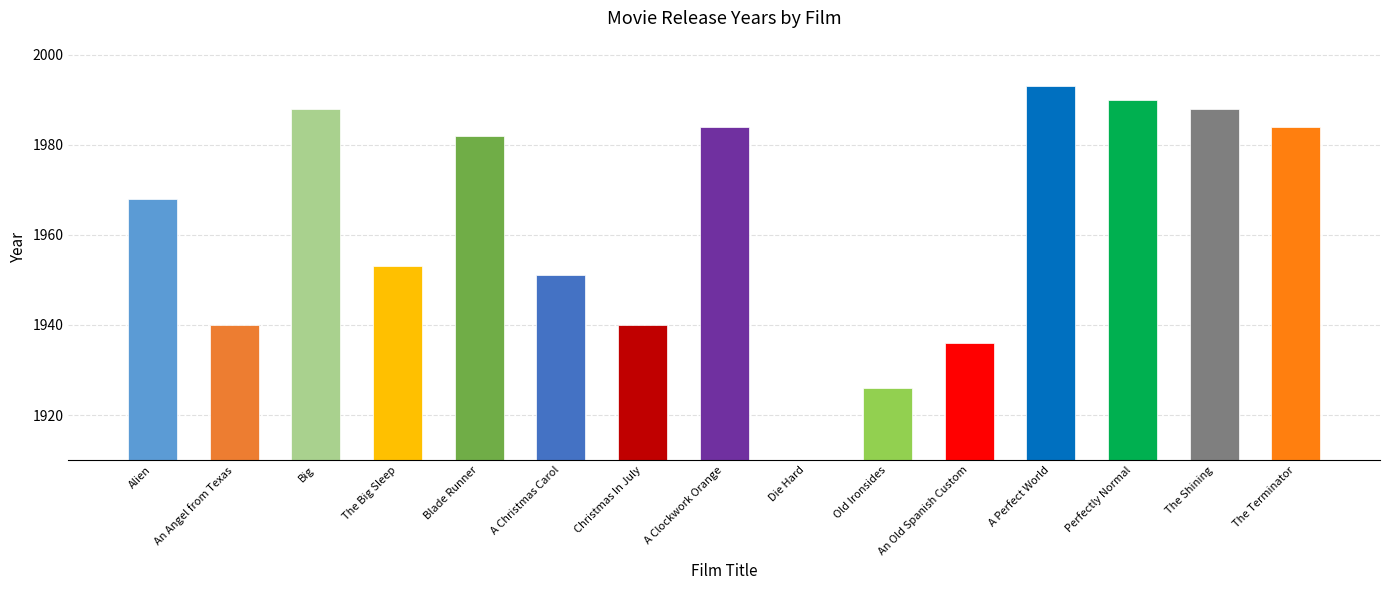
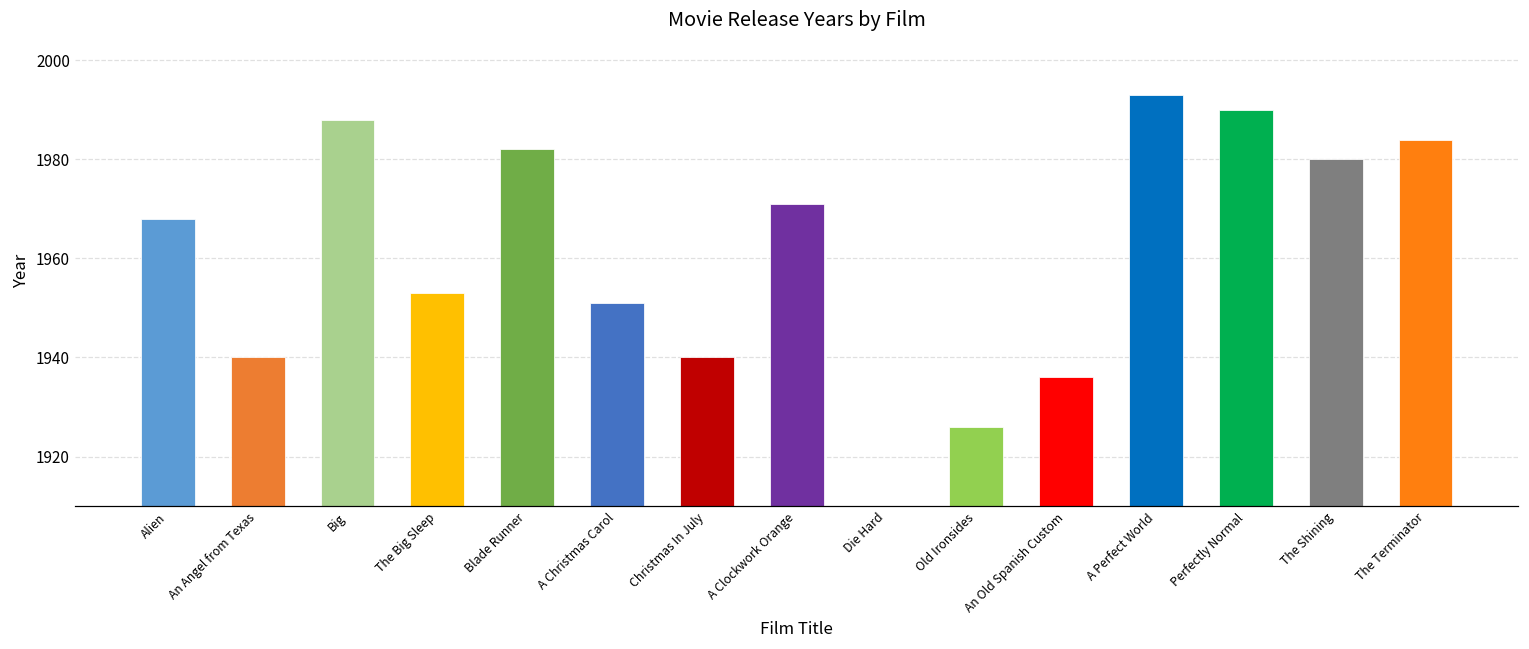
A Clockwork Orange: 1984 -> 1971
The Shining: 1988 -> 1980
